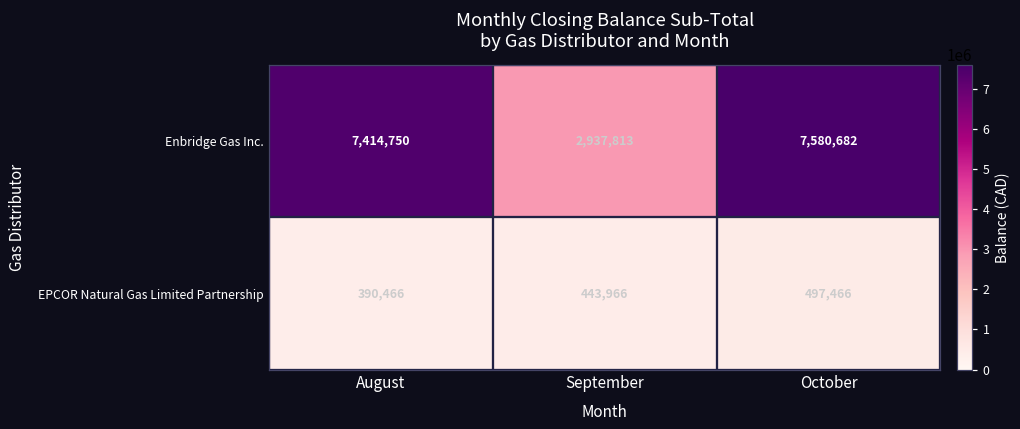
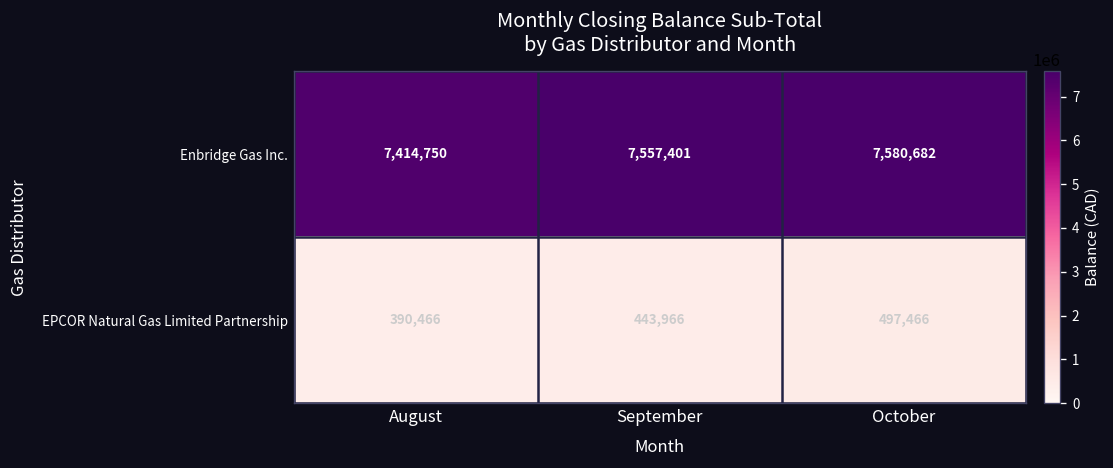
Enbridge Gas Inc., September: 2,937,813 -> 7,557,401
